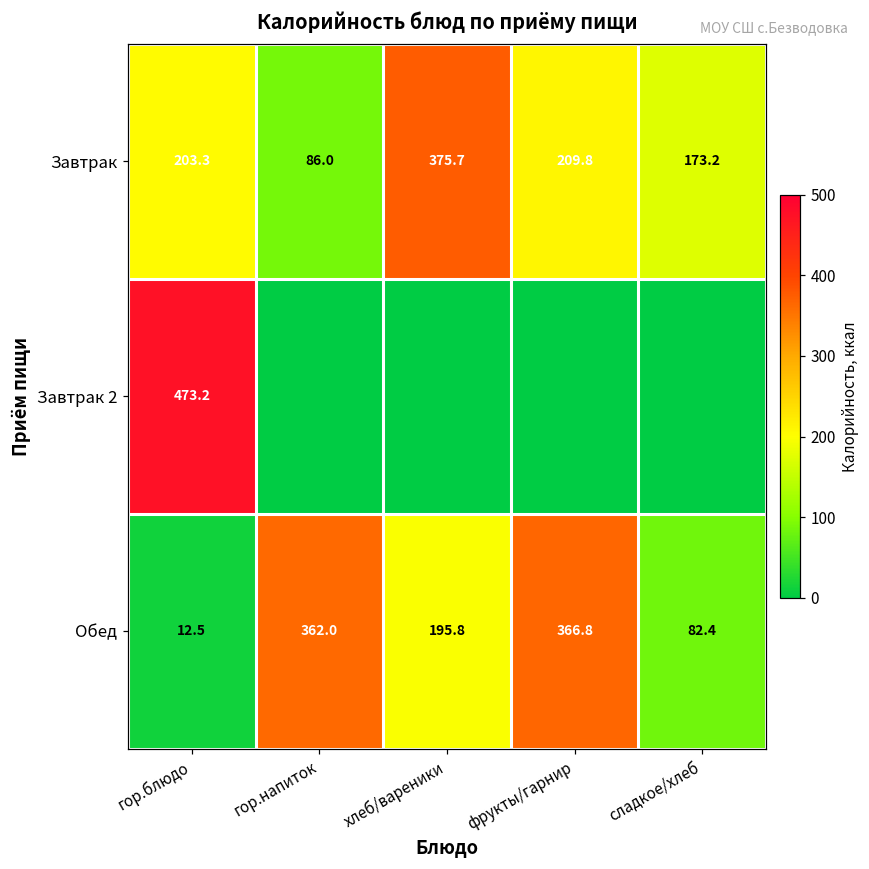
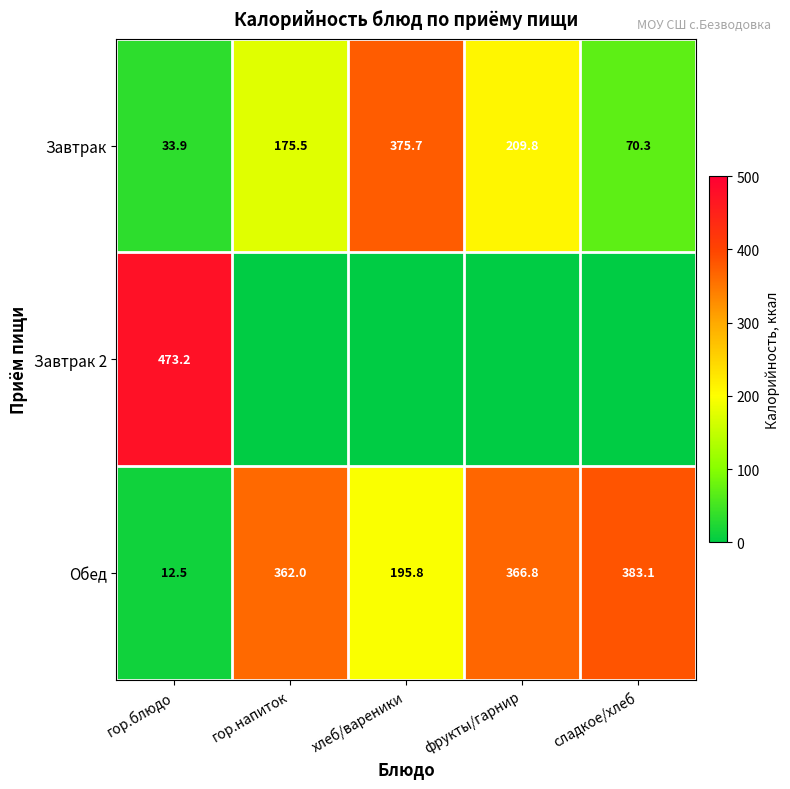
Завтрак, гор.блюдо: 203.3 -> 33.9
Завтрак, гор.напиток: 86.0 -> 175.5
Завтрак, сладкое/хлеб: 173.2 -> 70.3
Обед, сладкое/хлеб: 82.4 -> 383.1
